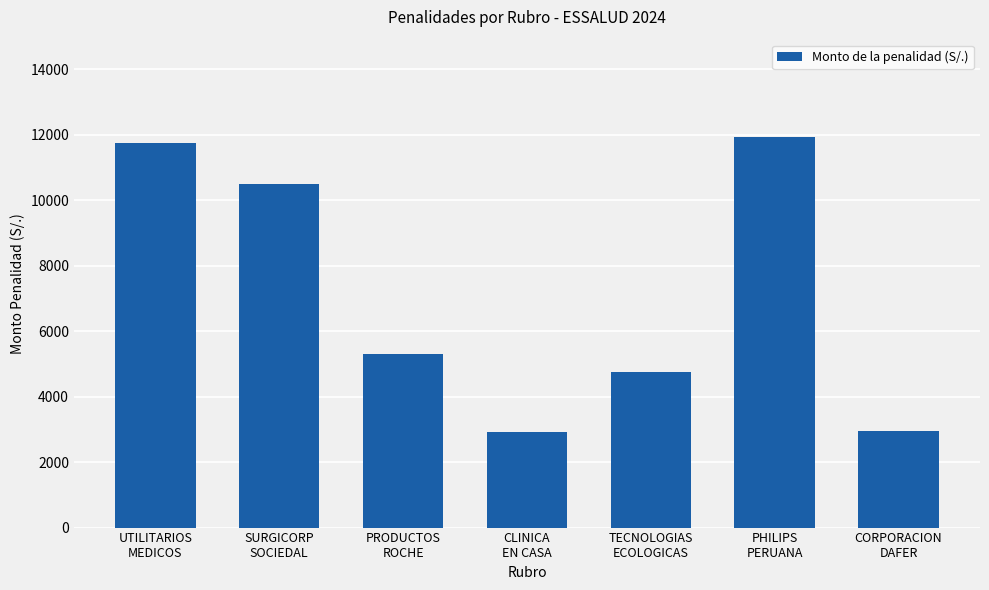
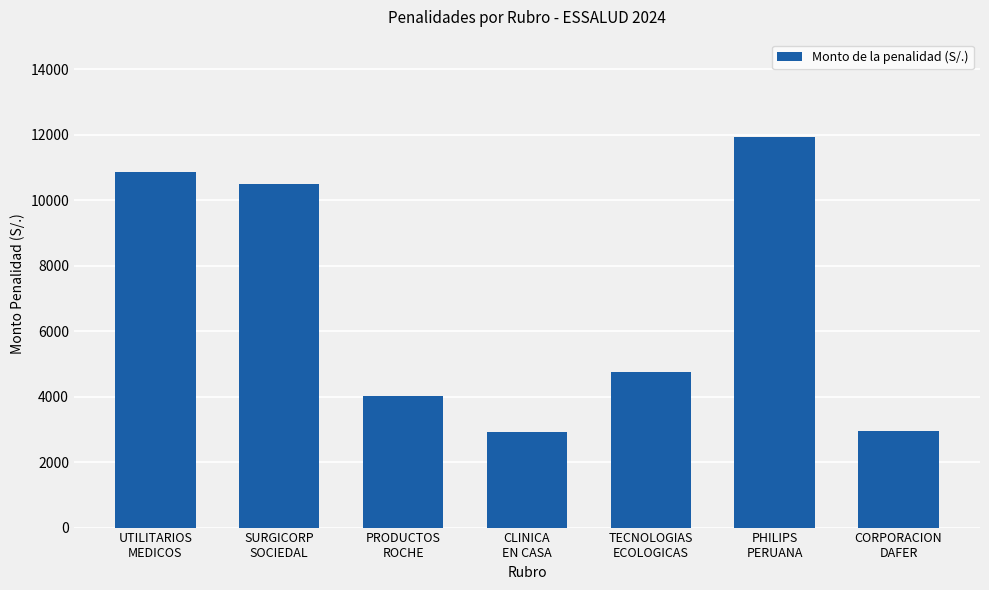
UTILITARIOS MEDICOS: 11700 -> 10800
PRODUCTOS ROCHE: 5300 -> 4000
